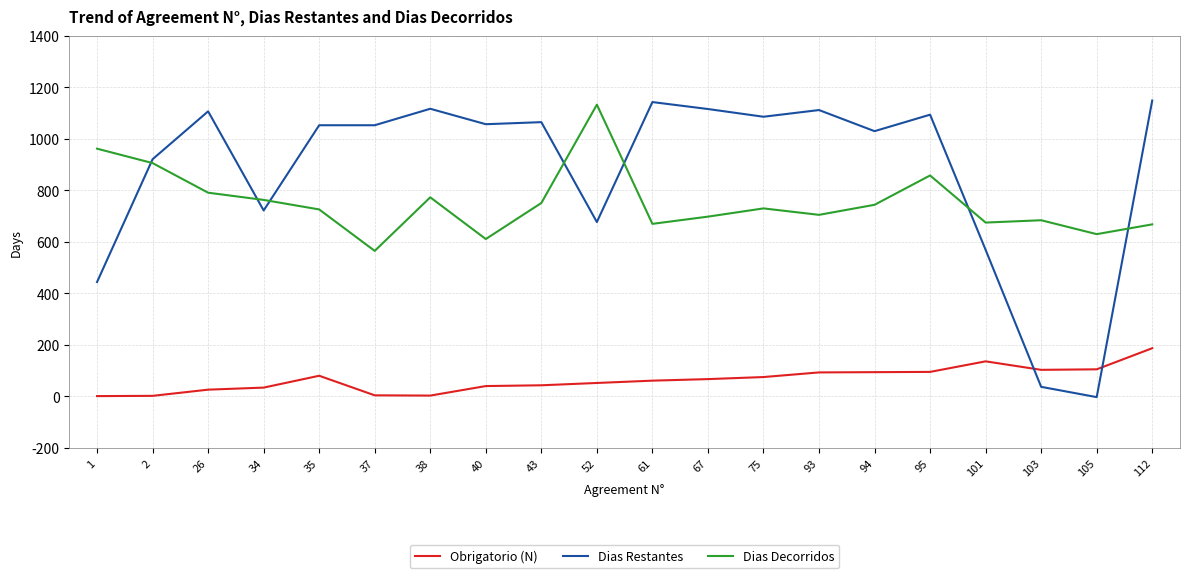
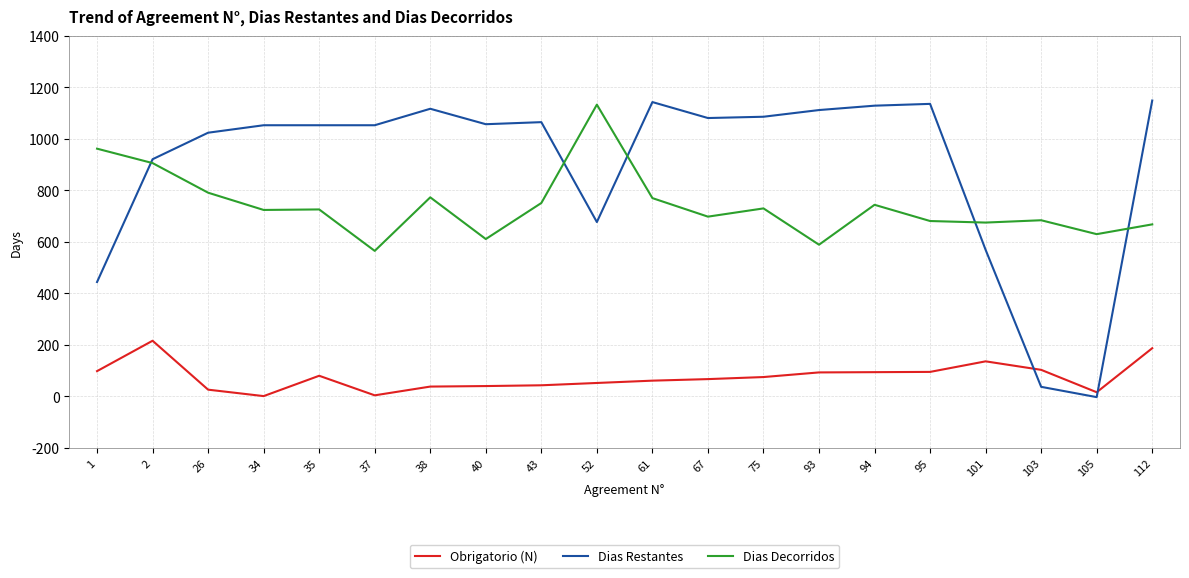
Obrigatorio (N), 1: 0 -> 100
Obrigatorio (N), 2: 0 -> 220
Dias Restantes, 26: 1110 -> 1020
Obrigatorio (N), 34: 30 -> 0
Dias Restantes, 34: 720 -> 1050
Dias Decorridos, 34: 760 -> 720
Obrigatorio (N), 38: 0 -> 40
Dias Decorridos, 61: 670 -> 770
Dias Restantes, 67: 1120 -> 1080
Dias Decorridos, 93: 710 -> 590
Dias Restantes, 94: 1030 -> 1130
Dias Restantes, 95: 1090 -> 1140
Dias Decorridos, 95: 860 -> 680
Obrigatorio (N), 105: 110 -> 20
